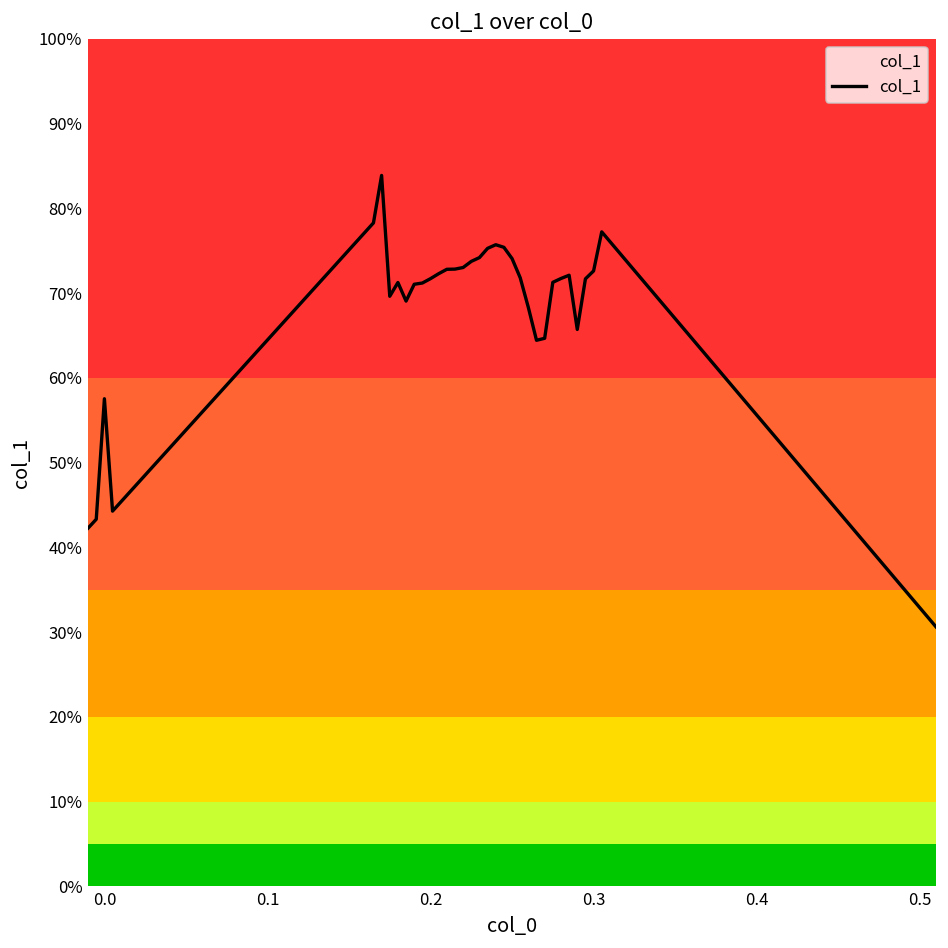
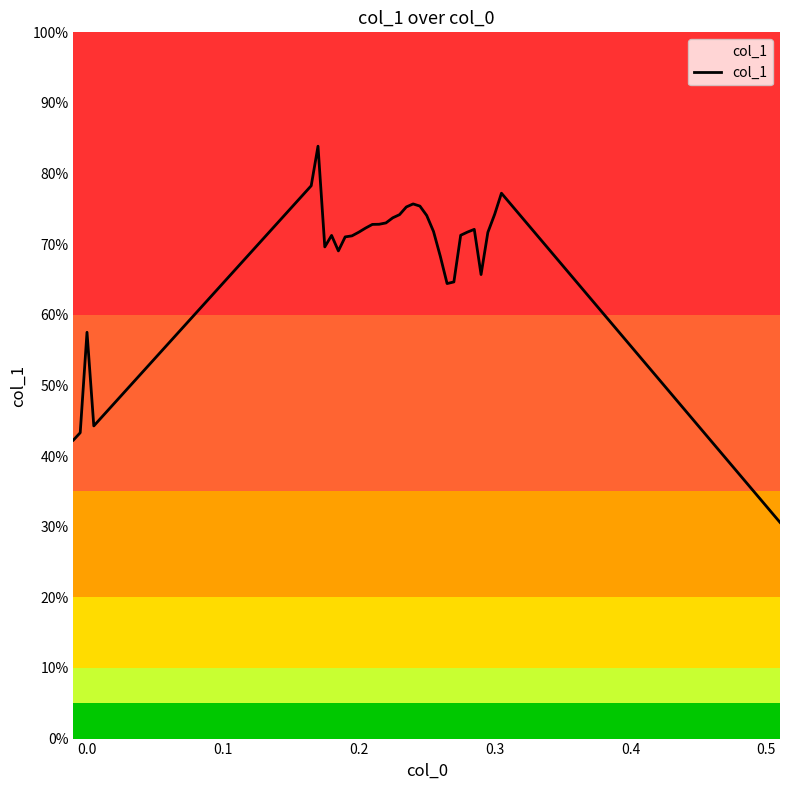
0.3: 73% -> 74%
